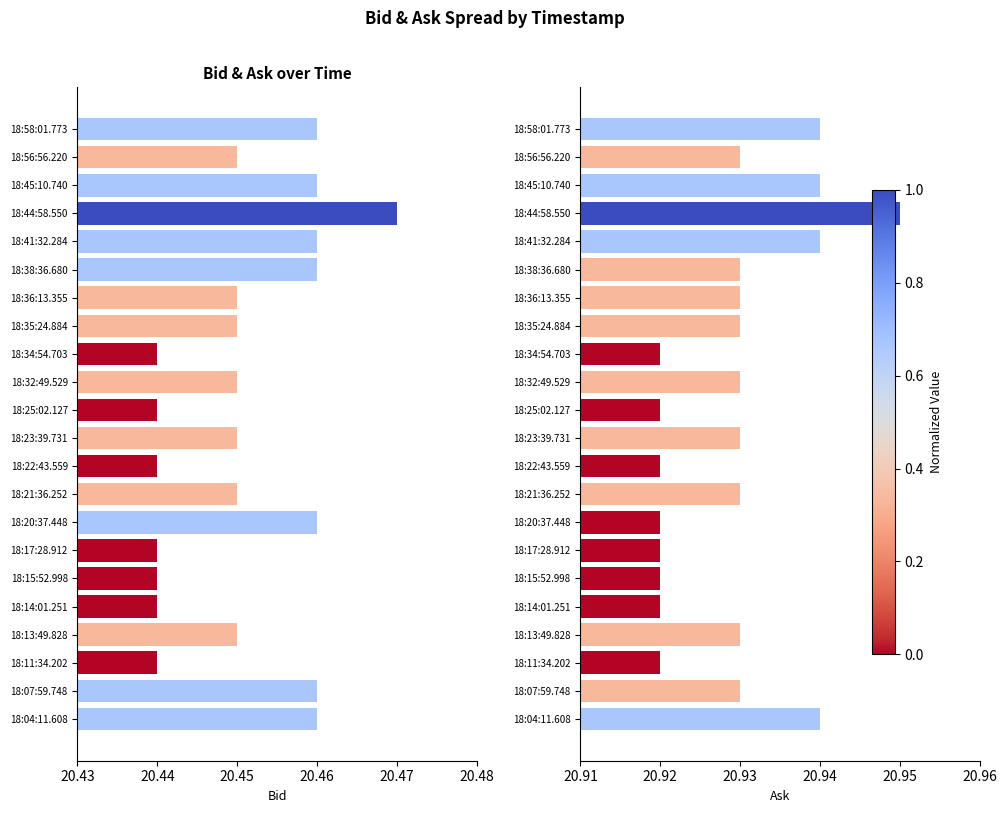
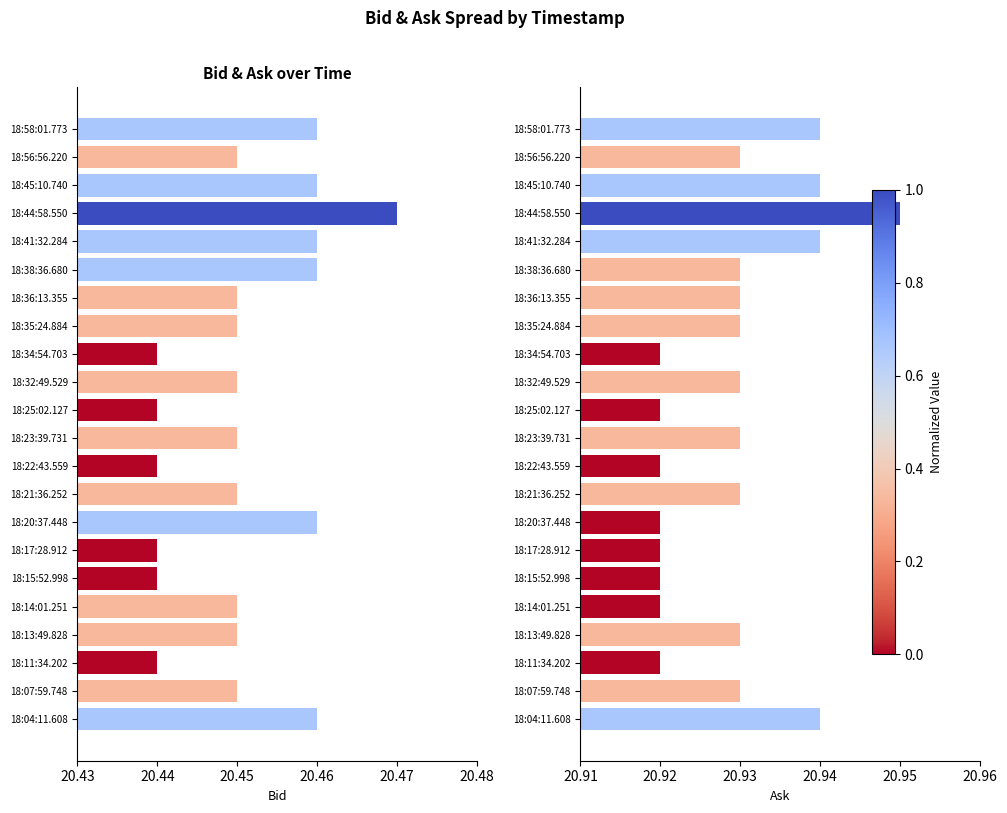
Bid & Ask over Time, 18:14:01.251: 20.44 -> 20.45
Bid & Ask over Time, 18:07:59.748: 20.46 -> 20.45
